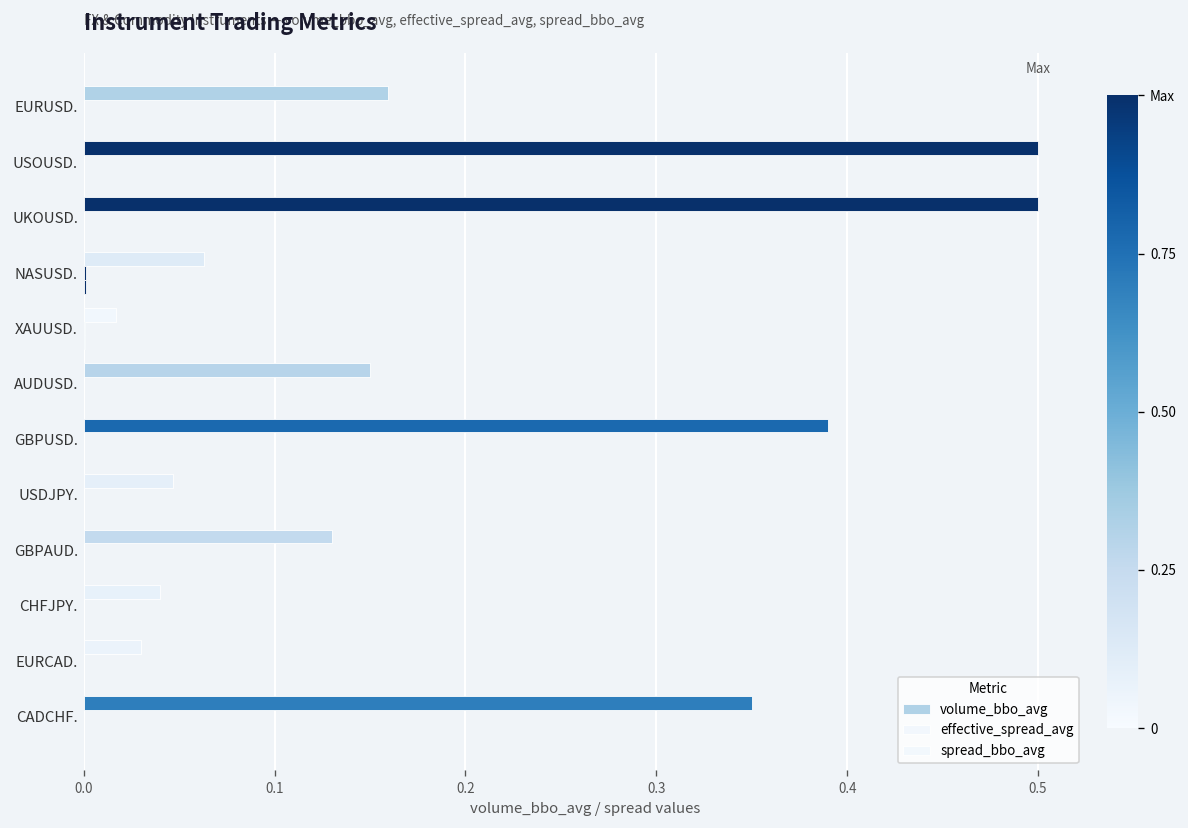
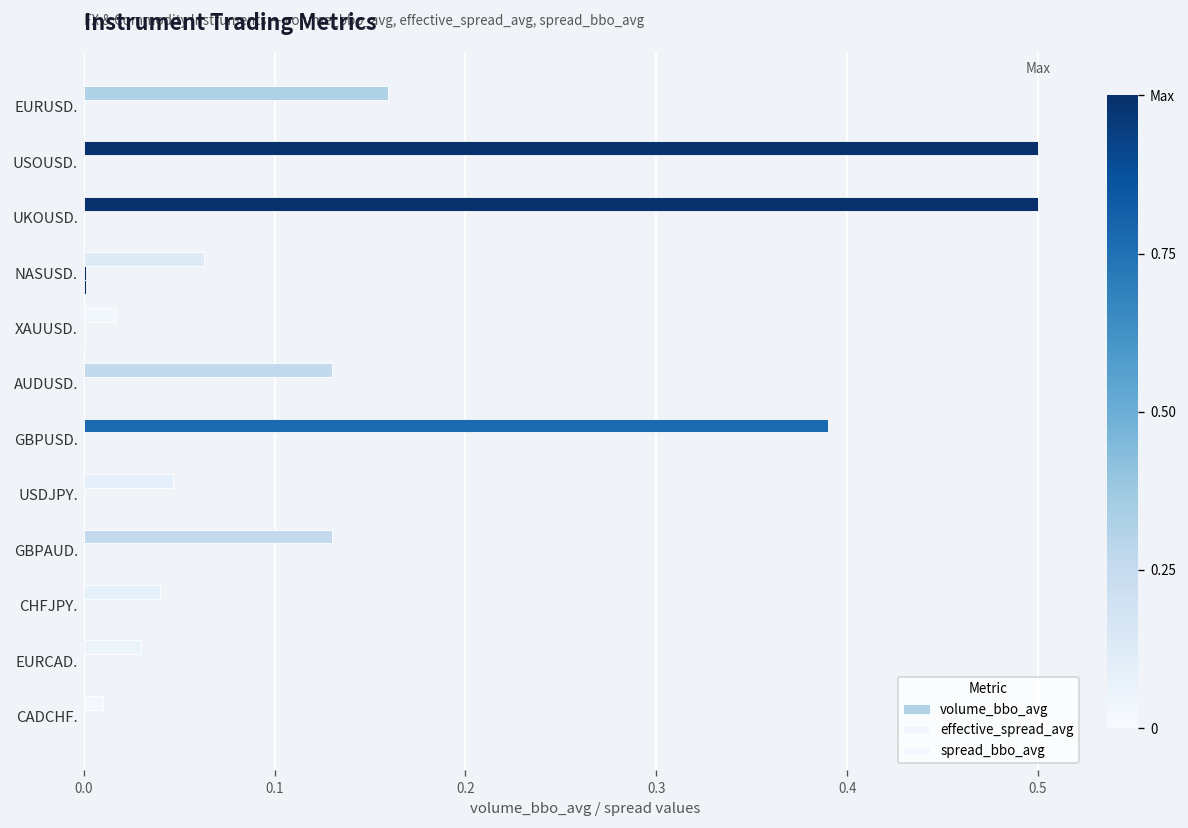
volume_bbo_avg, AUDUSD.: 0.15 -> 0.13
volume_bbo_avg, CADCHF.: 0.35 -> 0.01
